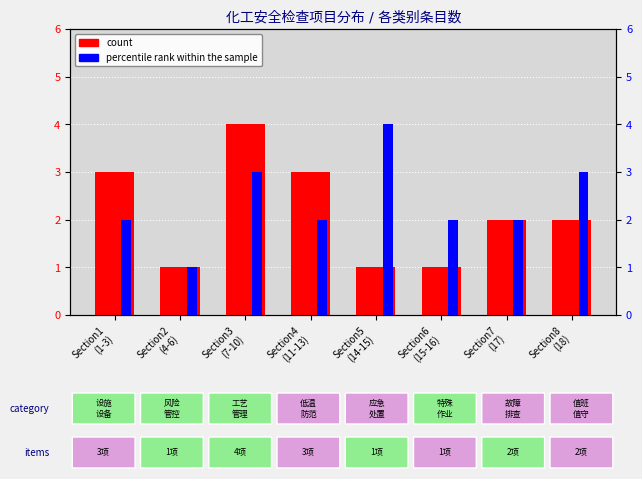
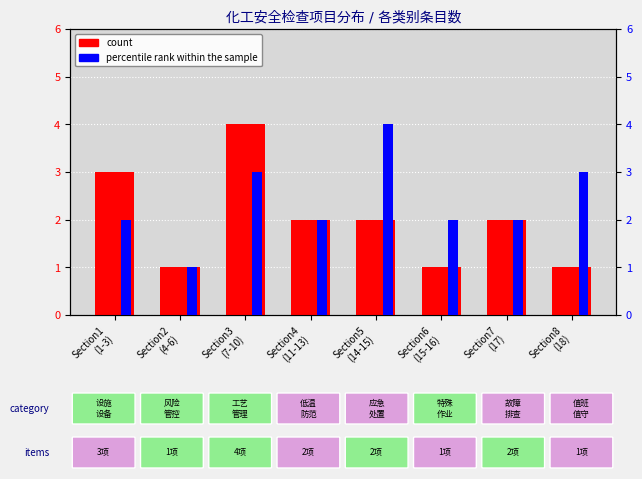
count, Section4 (11-13): 3项 -> 2项
count, Section5 (14-15): 1项 -> 2项
count, Section8 (18): 2项 -> 1项
